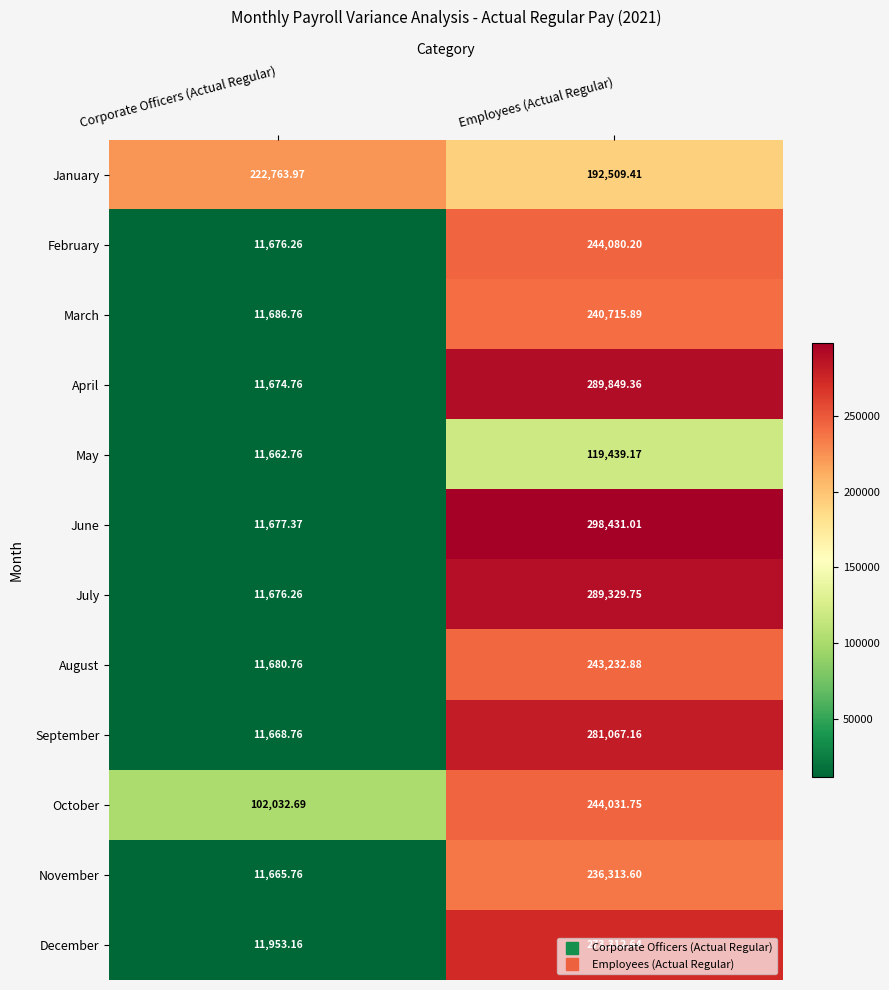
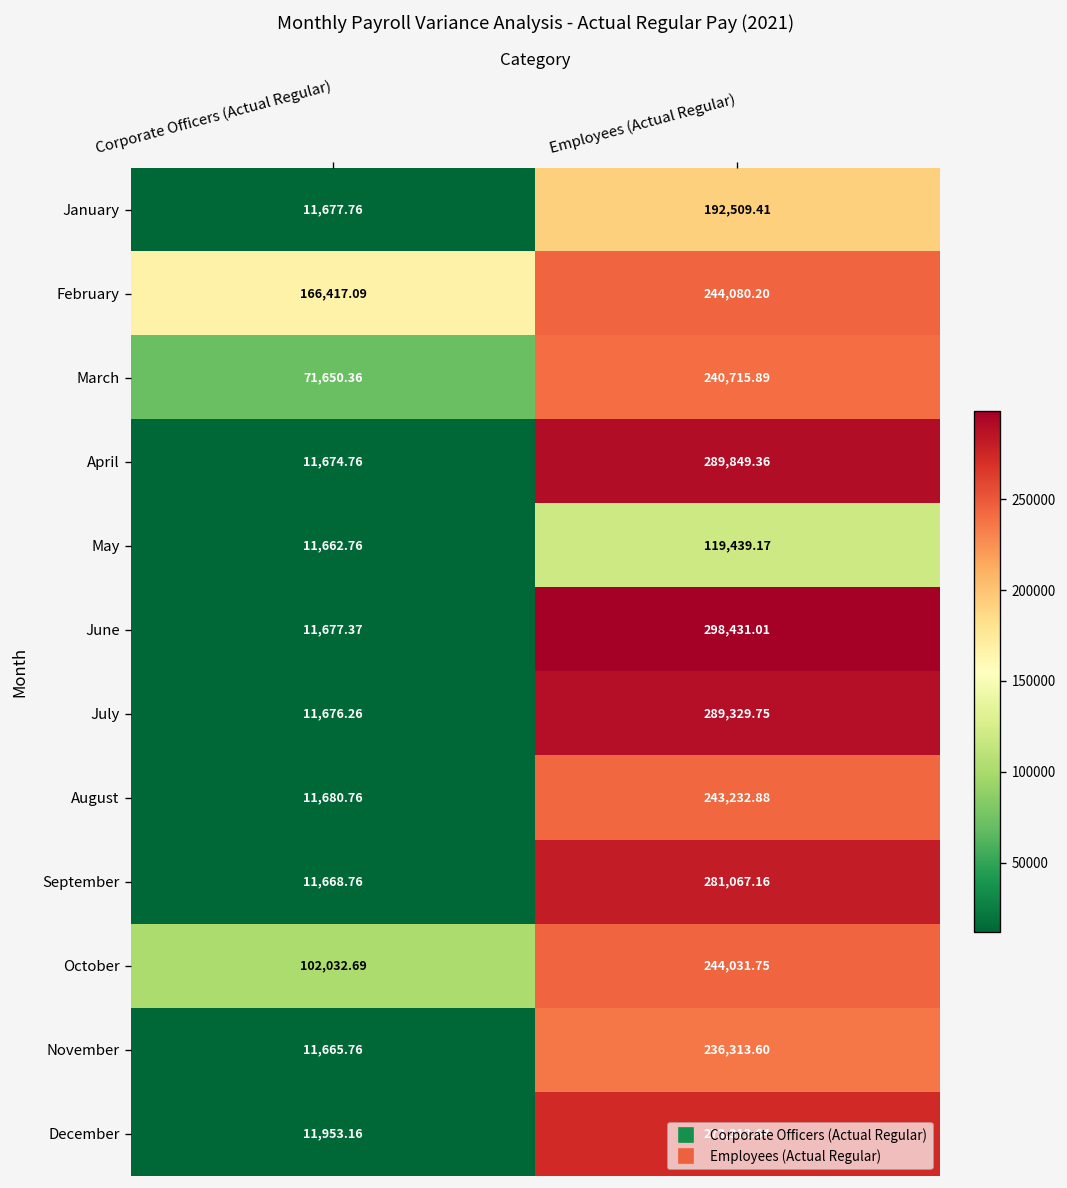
January, Corporate Officers (Actual Regular): 222,763.97 -> 11,677.76
February, Corporate Officers (Actual Regular): 11,676.26 -> 166,417.09
March, Corporate Officers (Actual Regular): 11,686.76 -> 71,650.36
